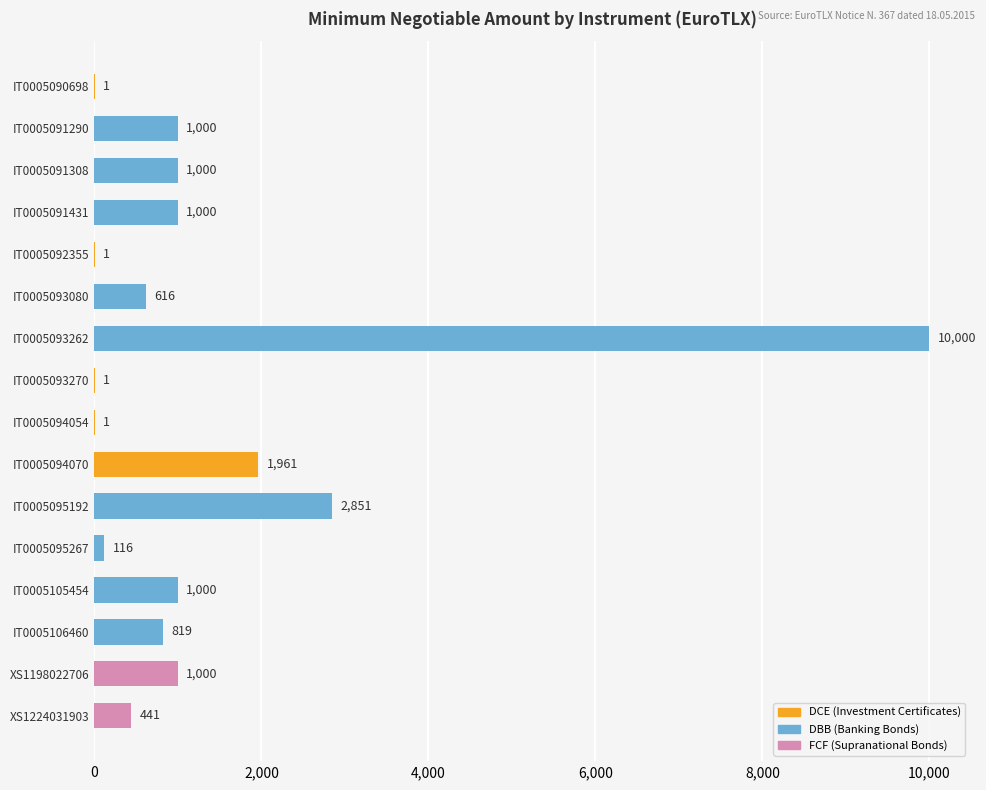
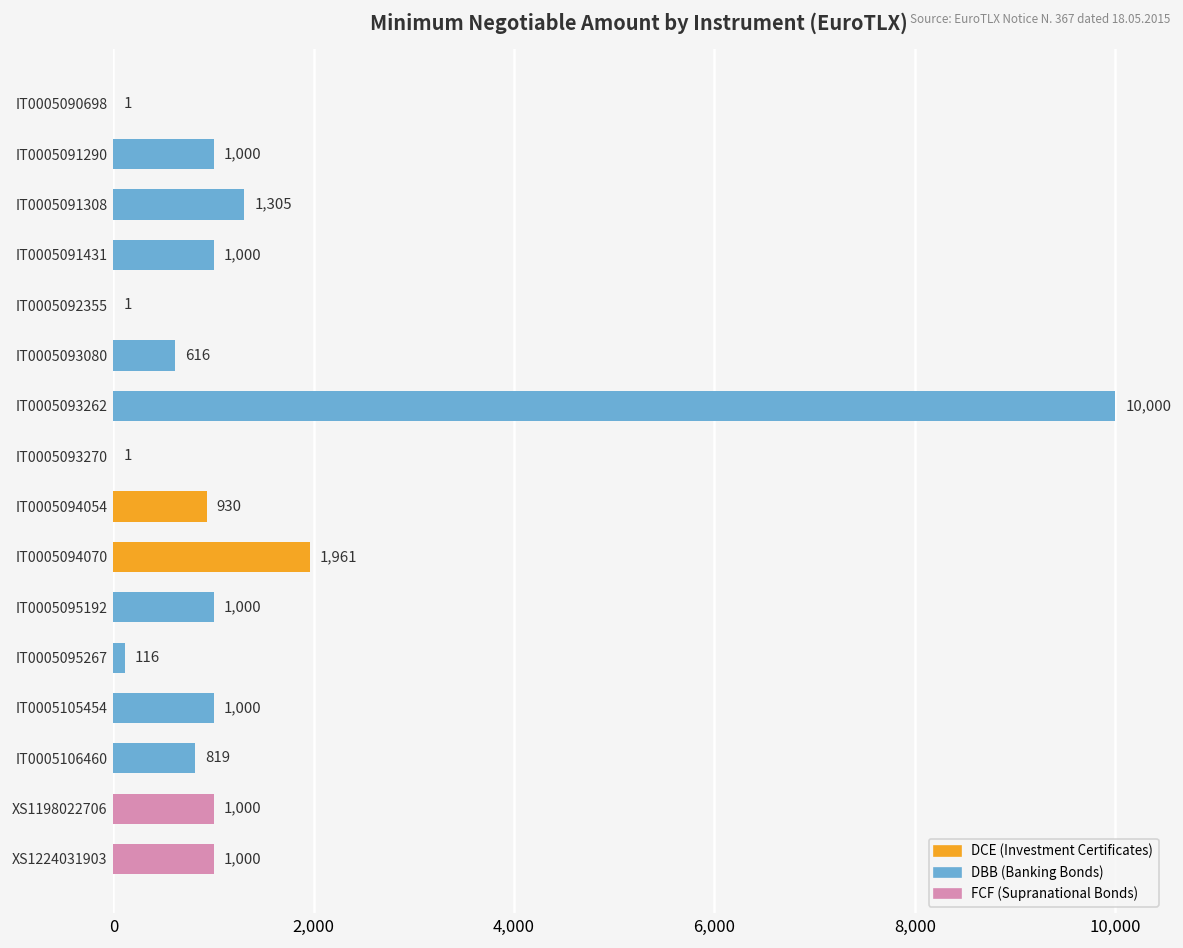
IT0005091308: 1,000 -> 1,305
IT0005094054: 1 -> 930
IT0005095192: 2,851 -> 1,000
XS1224031903: 441 -> 1,000
